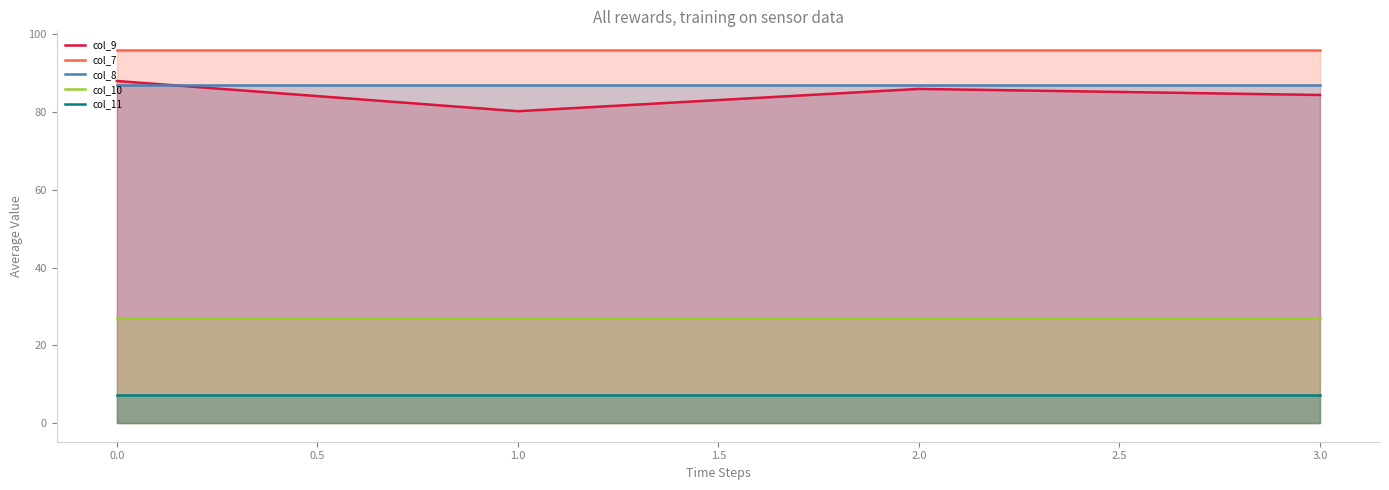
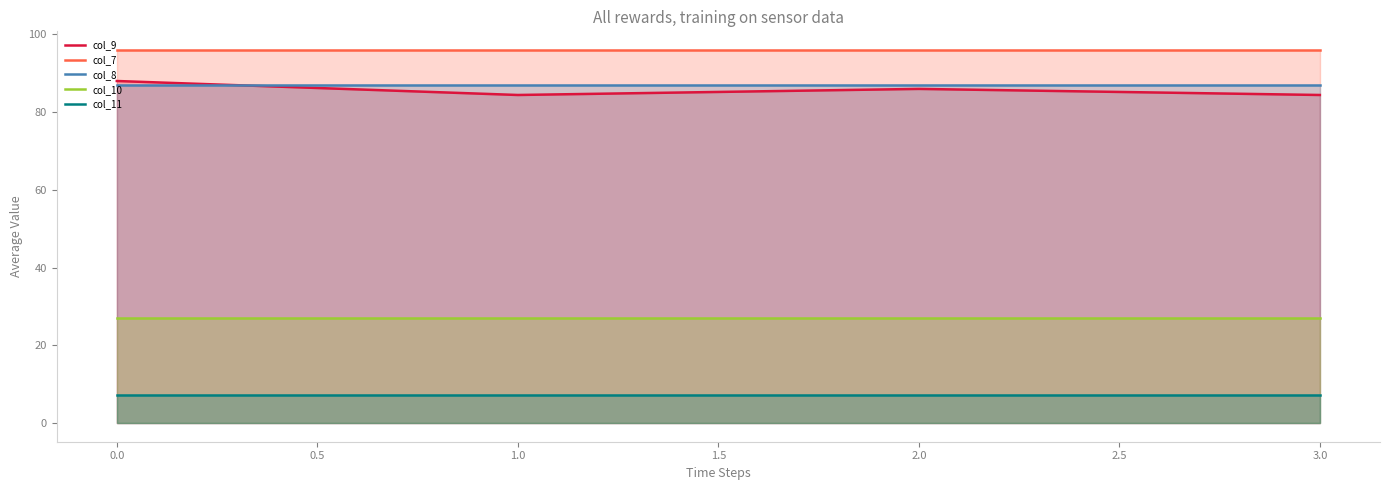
col_9, 1.0: 80 -> 84
